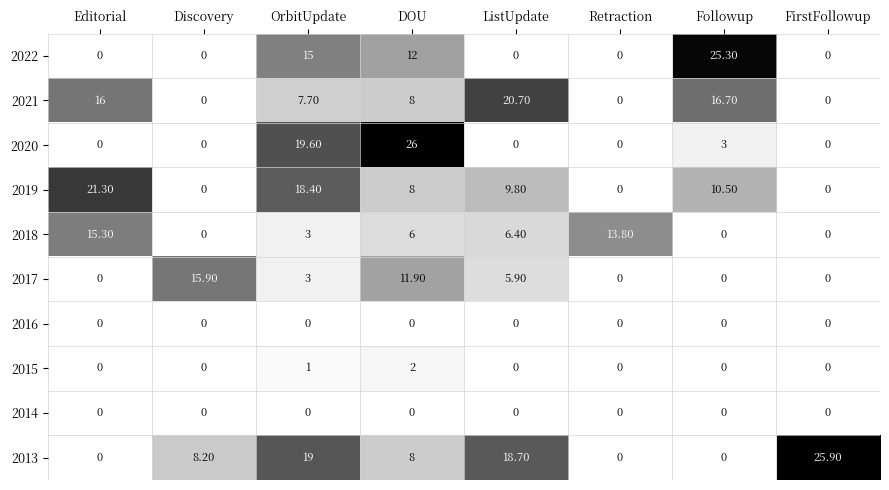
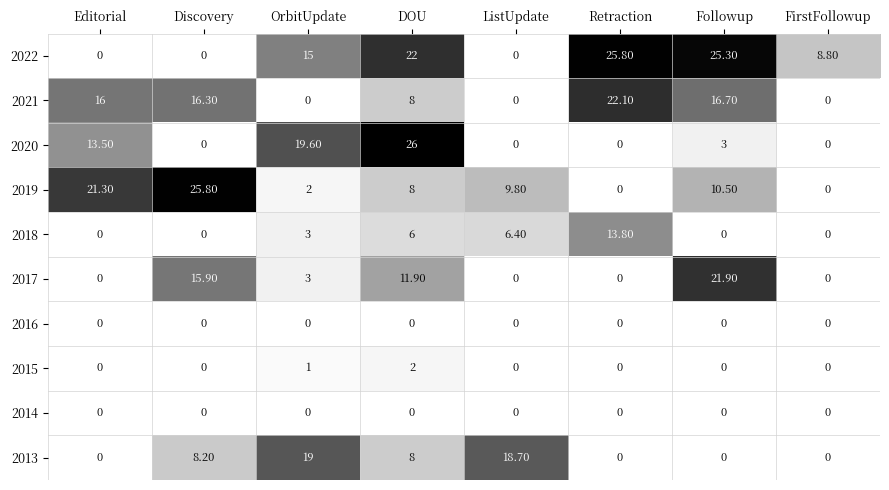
2022, DOU: 12 -> 22
2022, Retraction: 0 -> 25.80
2022, FirstFollowup: 0 -> 8.80
2021, Discovery: 0 -> 16.30
2021, OrbitUpdate: 7.70 -> 0
2021, ListUpdate: 20.70 -> 0
2021, Retraction: 0 -> 22.10
2020, Editorial: 0 -> 13.50
2019, Discovery: 0 -> 25.80
2019, OrbitUpdate: 18.40 -> 2
2018, Editorial: 15.30 -> 0
2017, ListUpdate: 5.90 -> 0
2017, Followup: 0 -> 21.90
2013, FirstFollowup: 25.90 -> 0
